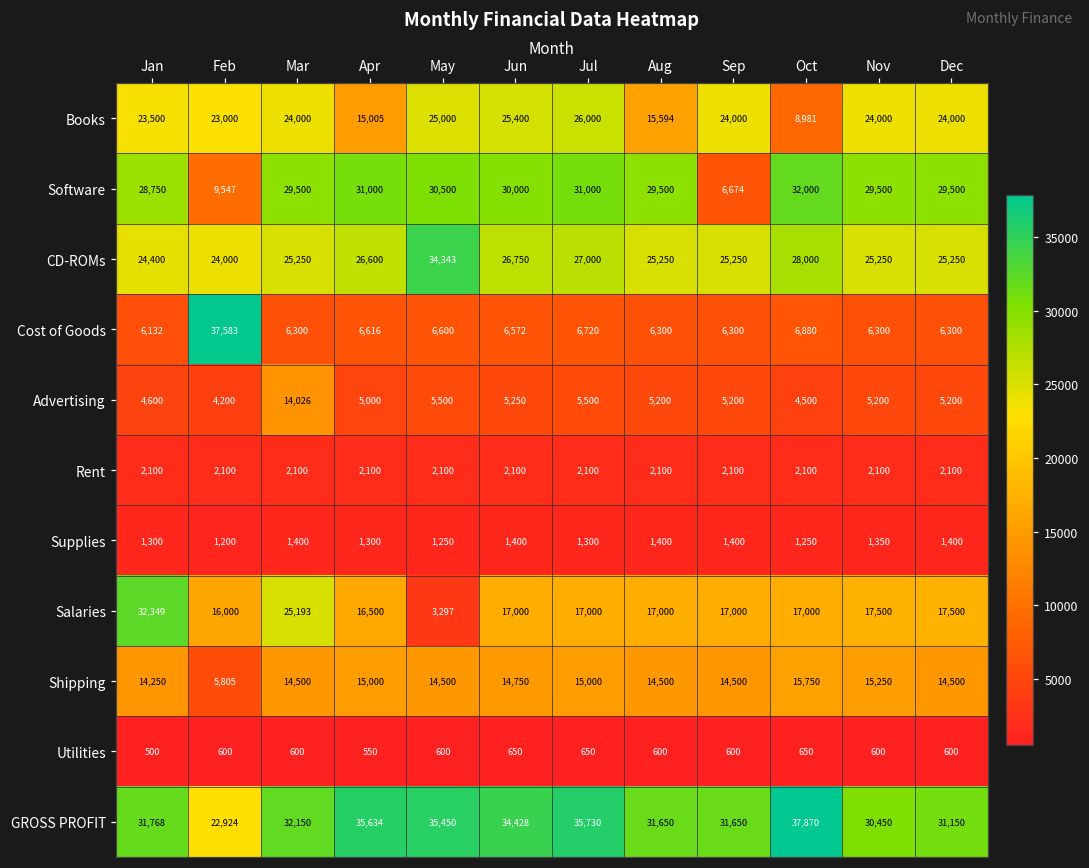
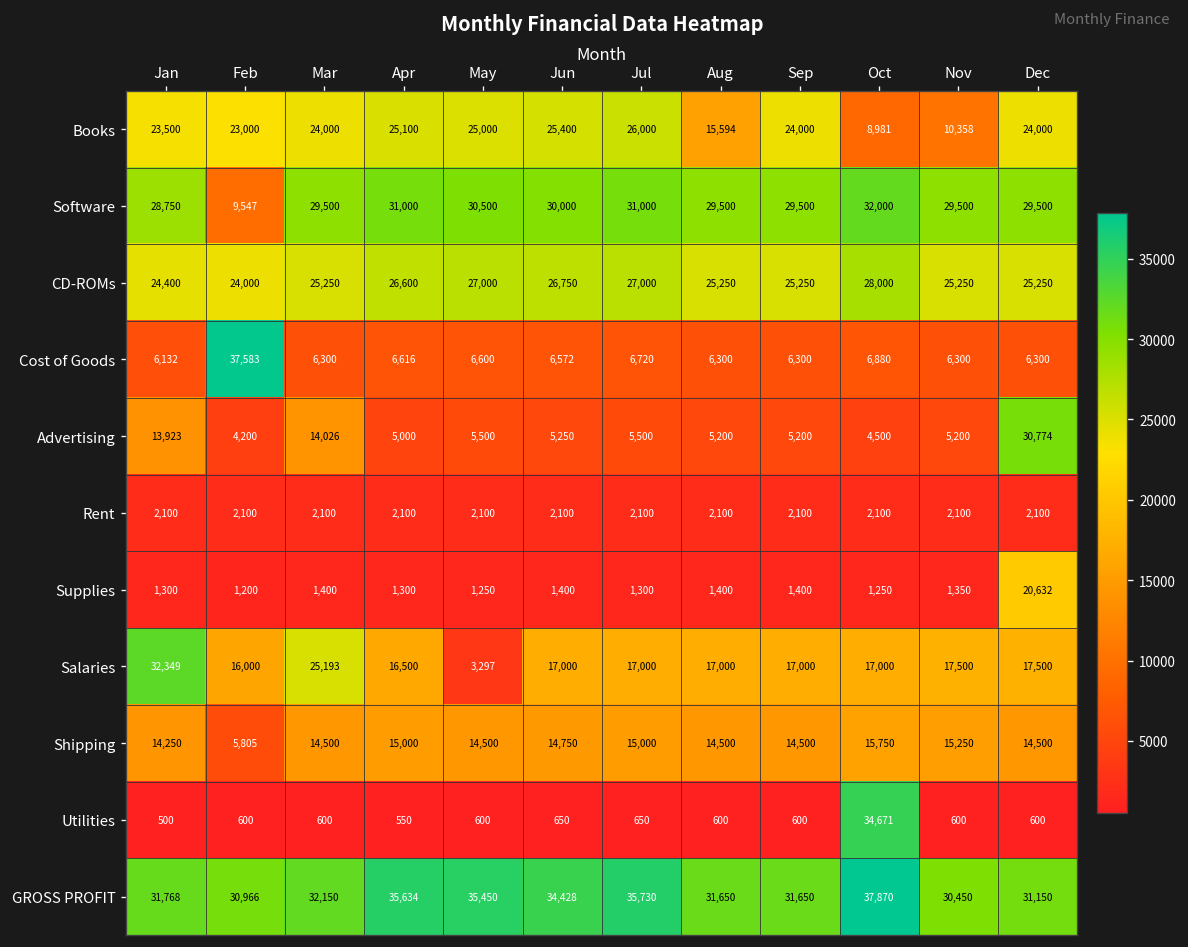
Books, Apr: 15,005 -> 25,100
Books, Nov: 24,000 -> 10,358
Software, Sep: 6,674 -> 29,500
CD-ROMs, May: 34,343 -> 27,000
Advertising, Jan: 4,600 -> 13,923
Advertising, Dec: 5,200 -> 30,774
Supplies, Dec: 1,400 -> 20,632
Utilities, Oct: 650 -> 34,671
GROSS PROFIT, Feb: 22,924 -> 30,966
